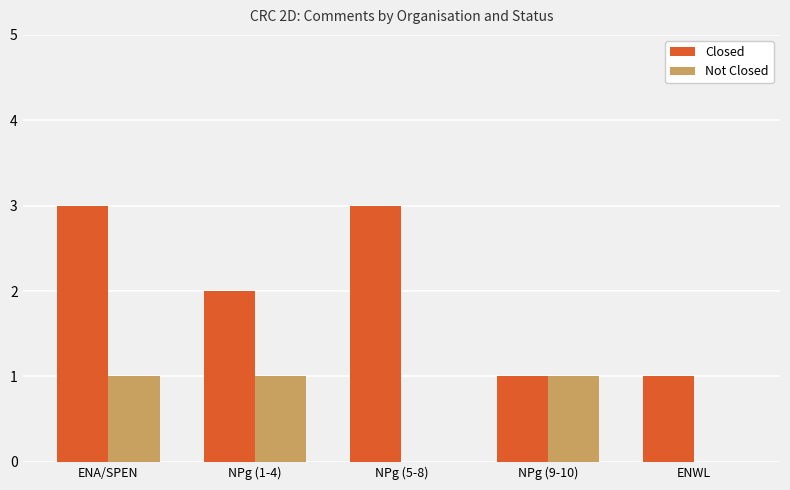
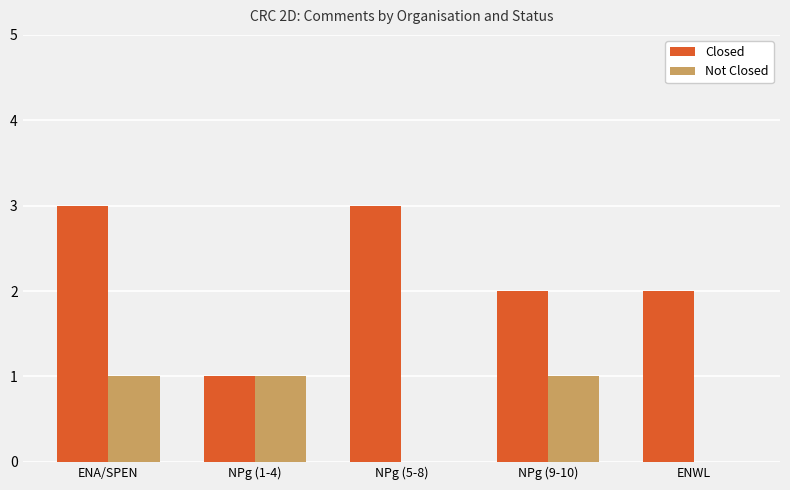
Closed, NPg (1-4): 2 -> 1
Closed, NPg (9-10): 1 -> 2
Closed, ENWL: 1 -> 2
